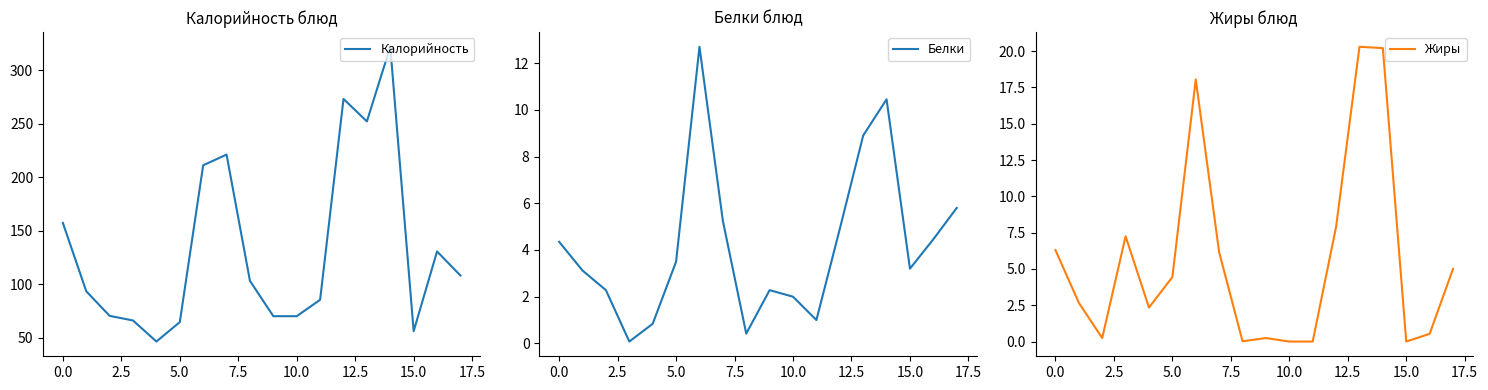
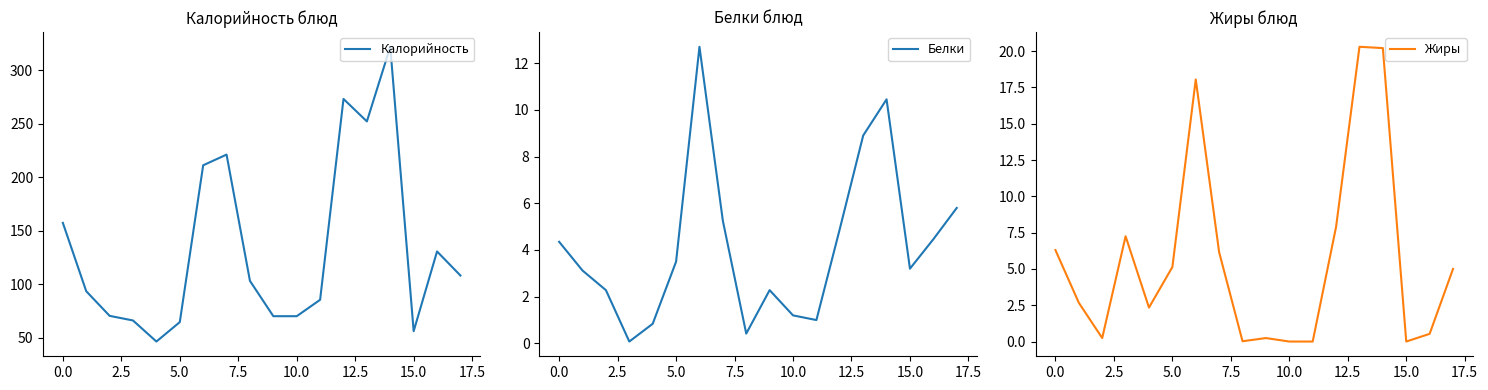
Белки блюд, 10.0: 2.0 -> 1.2
Жиры блюд, 5.0: 4.4 -> 5.1
